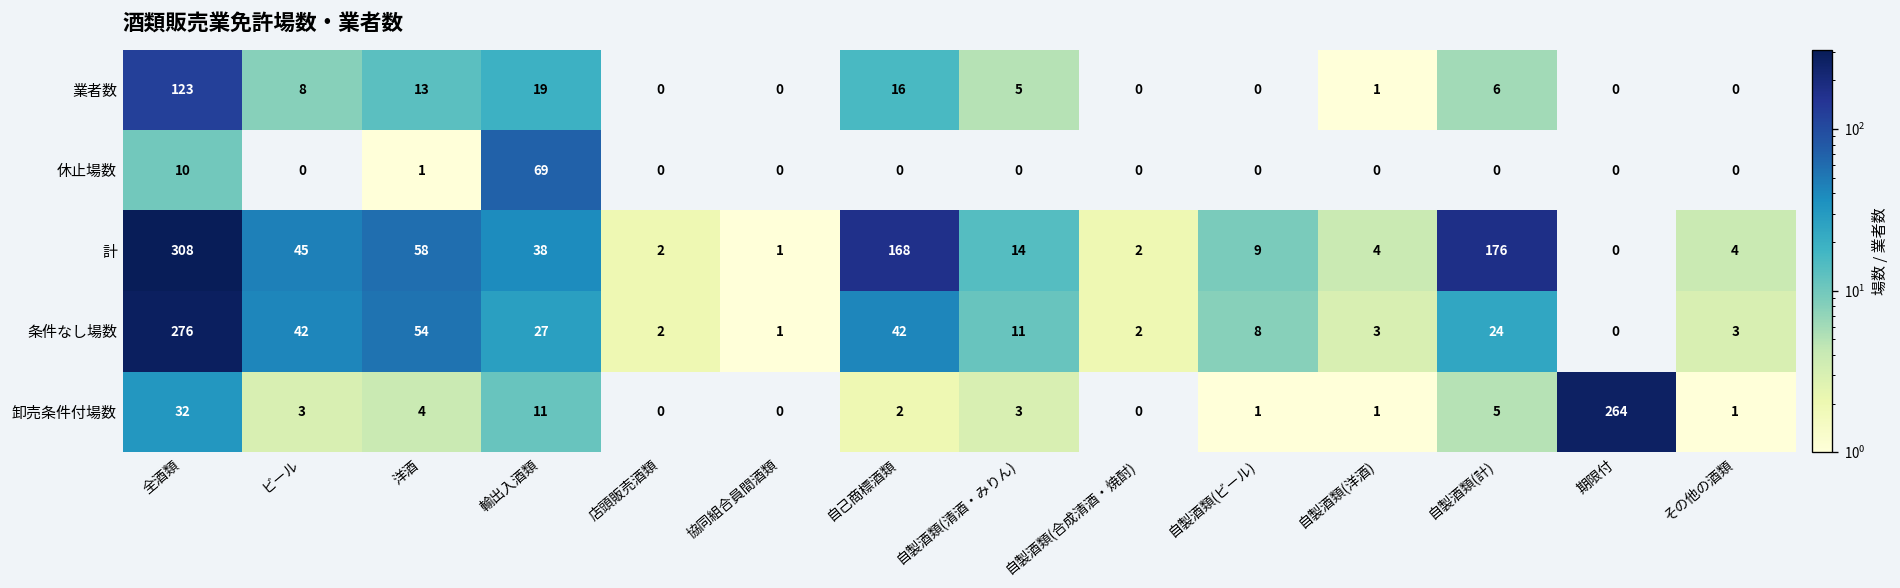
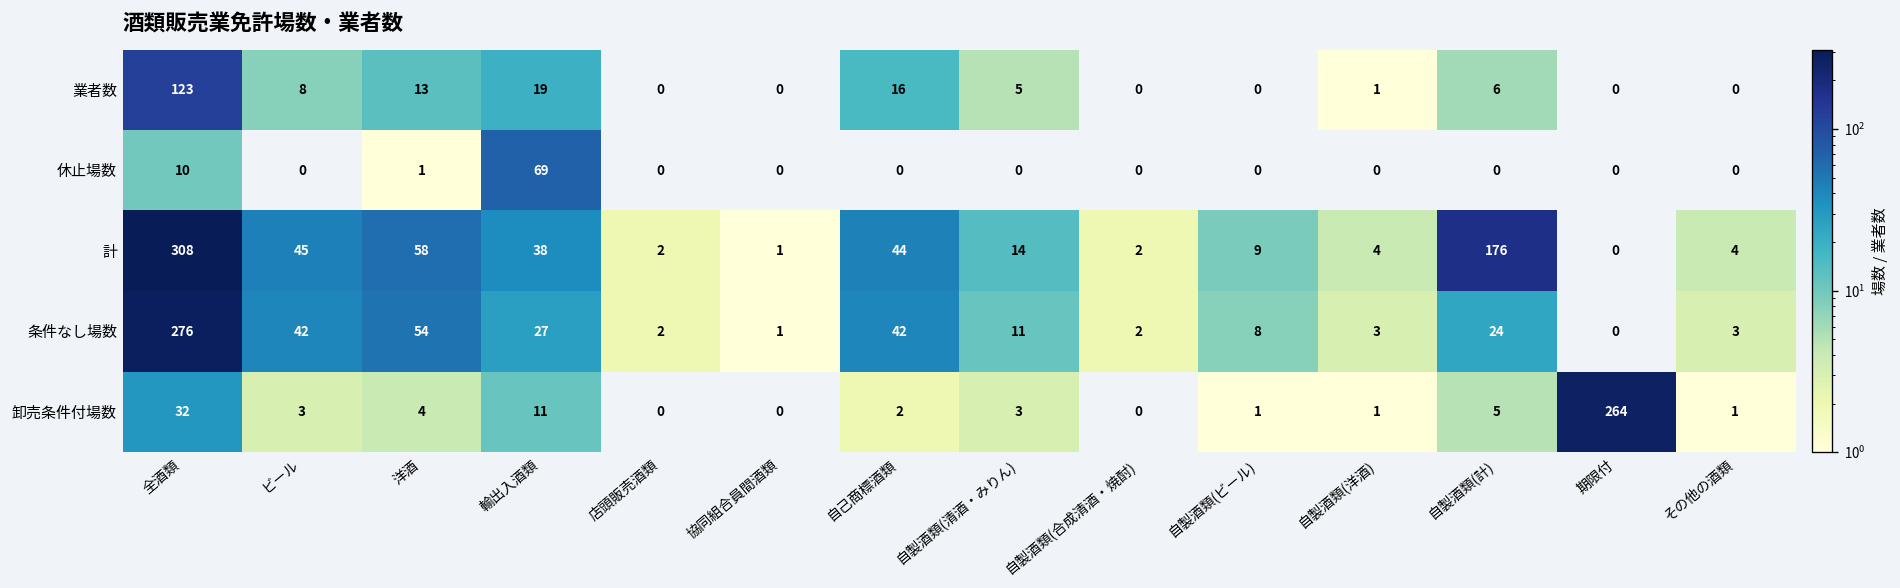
計, 自己商標酒類: 168 -> 44
